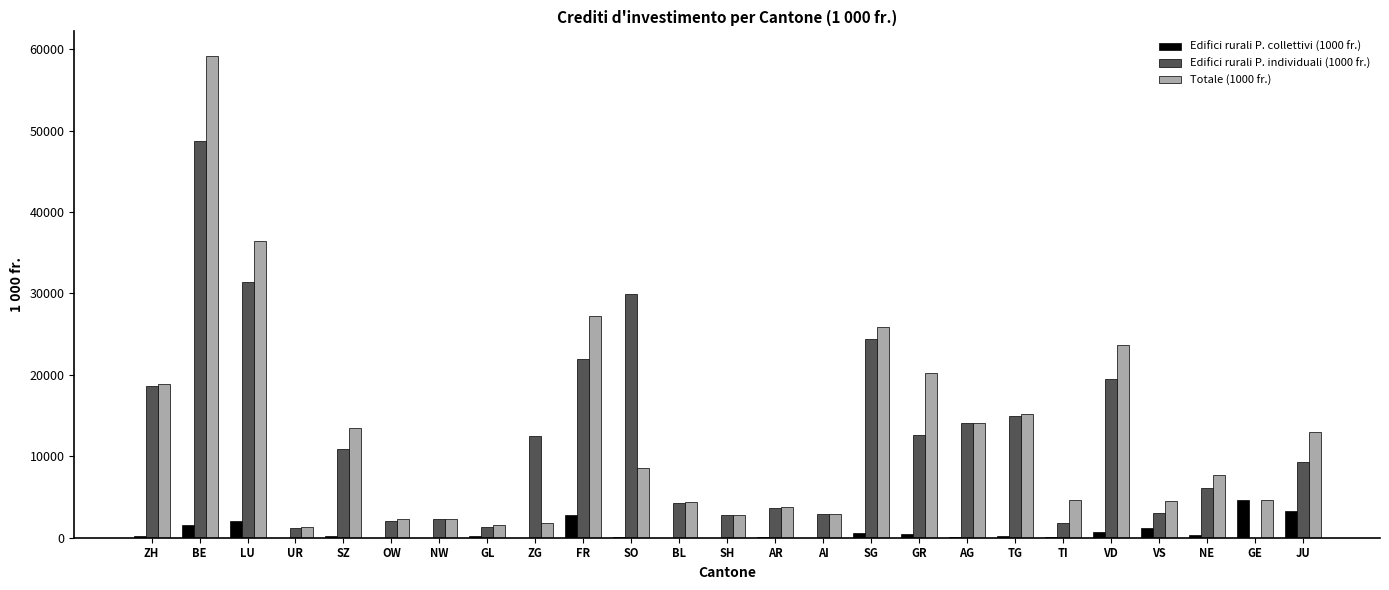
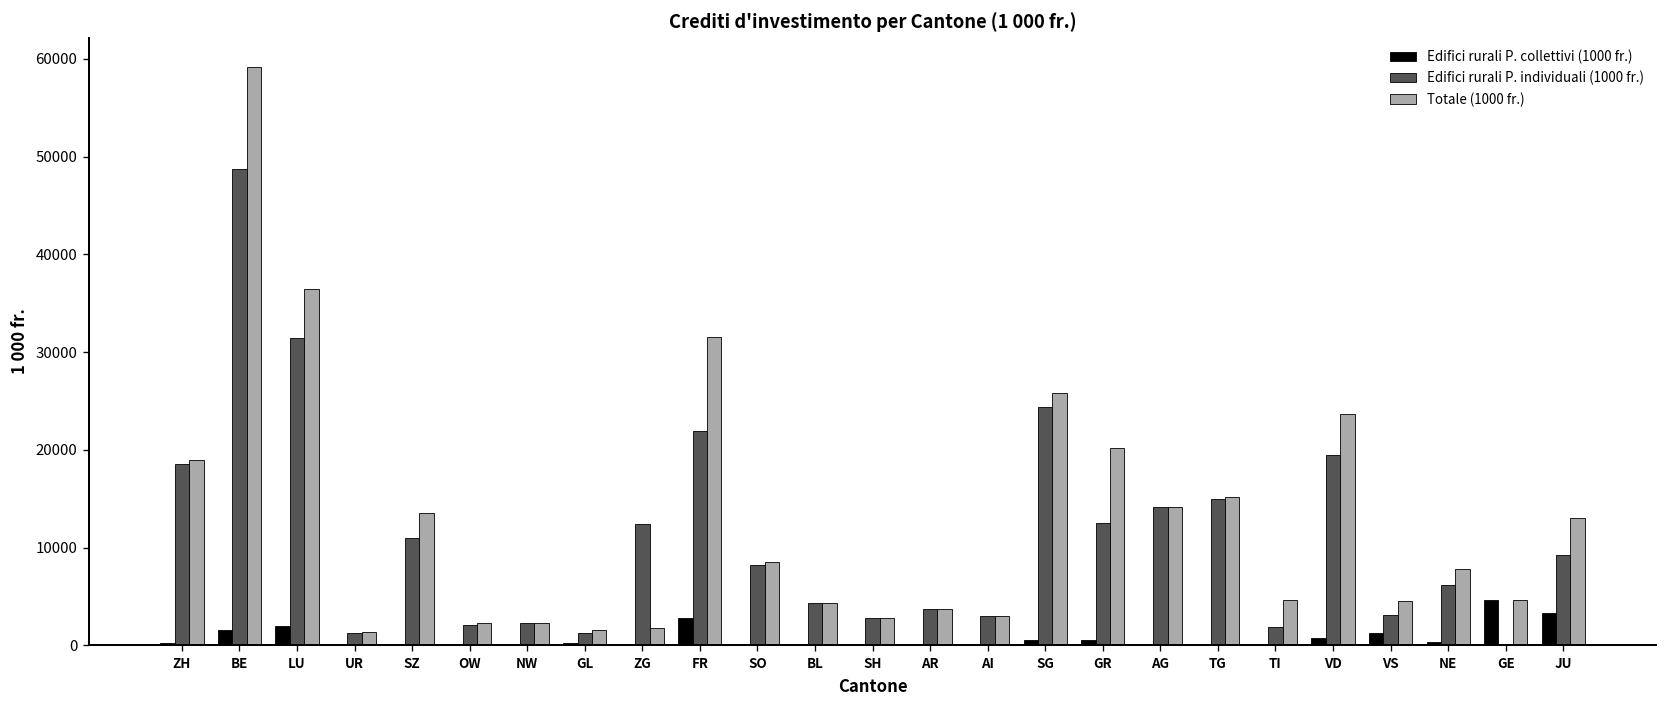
Totale (1000 fr.), FR: 27000 -> 32000
Edifici rurali P. individuali (1000 fr.), SO: 30000 -> 8000
